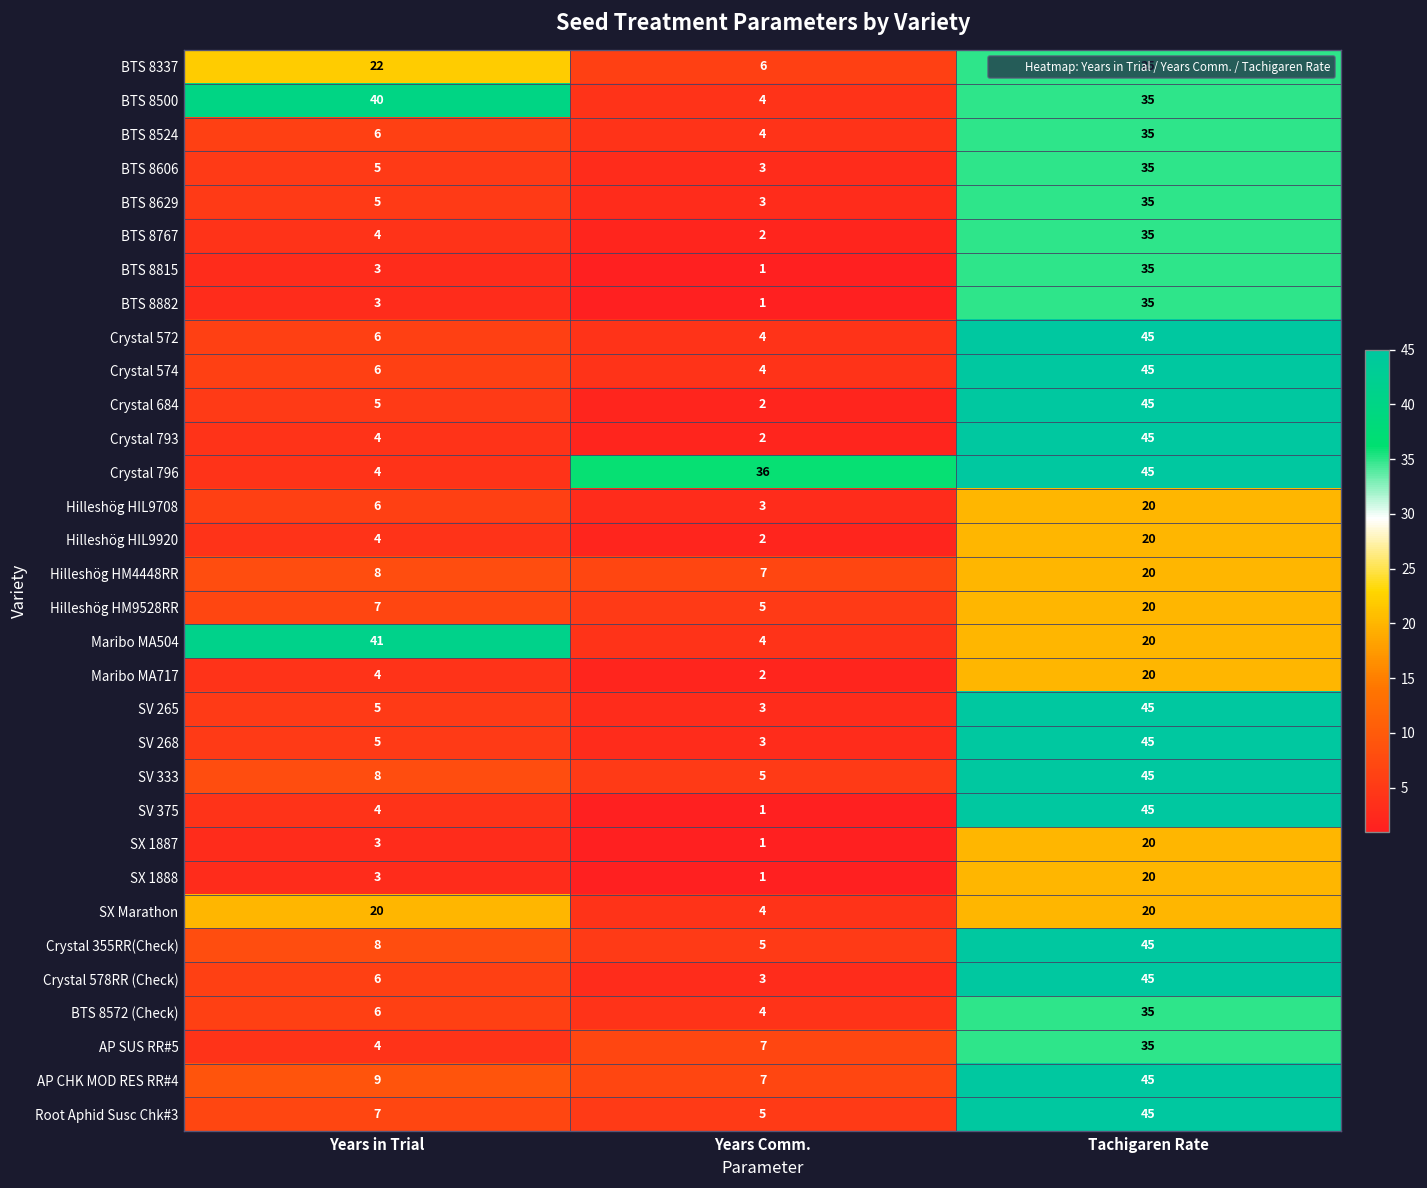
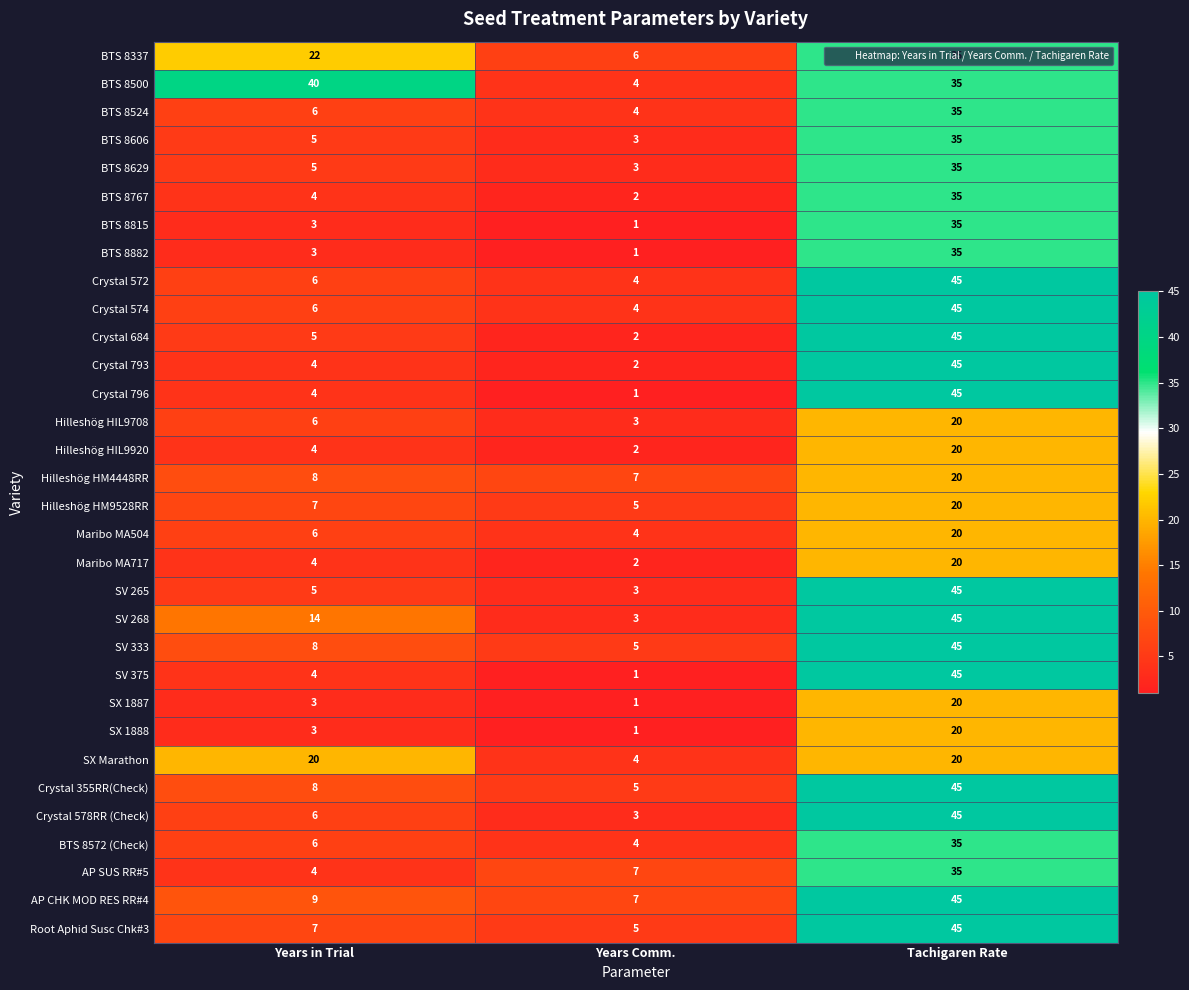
Crystal 796, Years Comm.: 36 -> 1
Maribo MA504, Years in Trial: 41 -> 6
SV 268, Years in Trial: 5 -> 14
